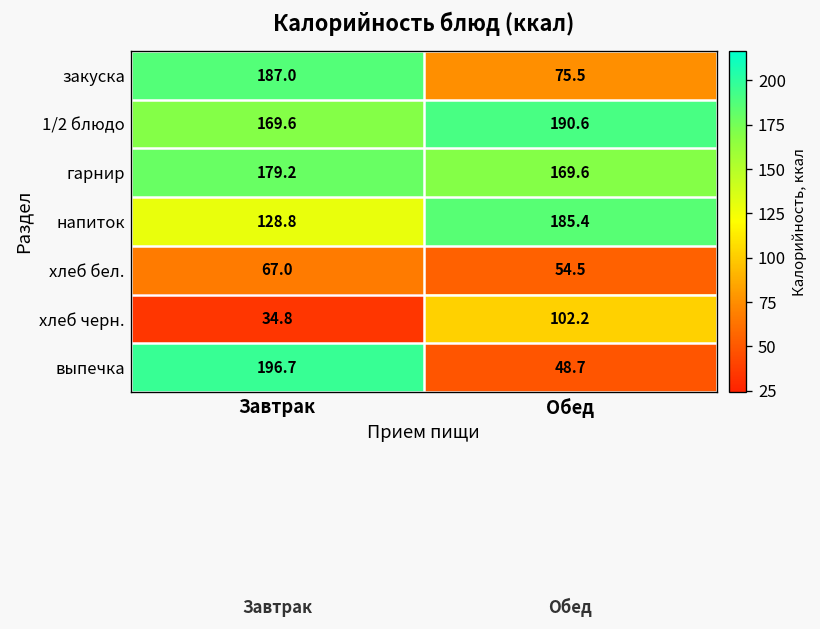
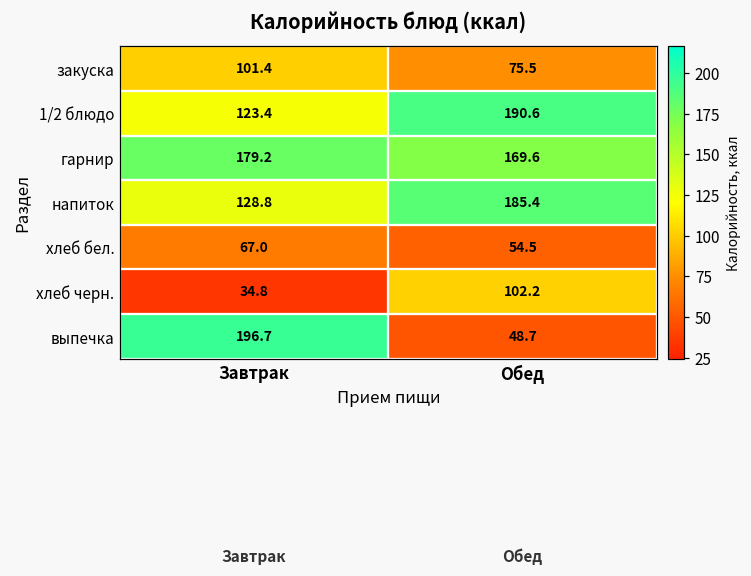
закуска, Завтрак: 187.0 -> 101.4
1/2 блюдо, Завтрак: 169.6 -> 123.4
